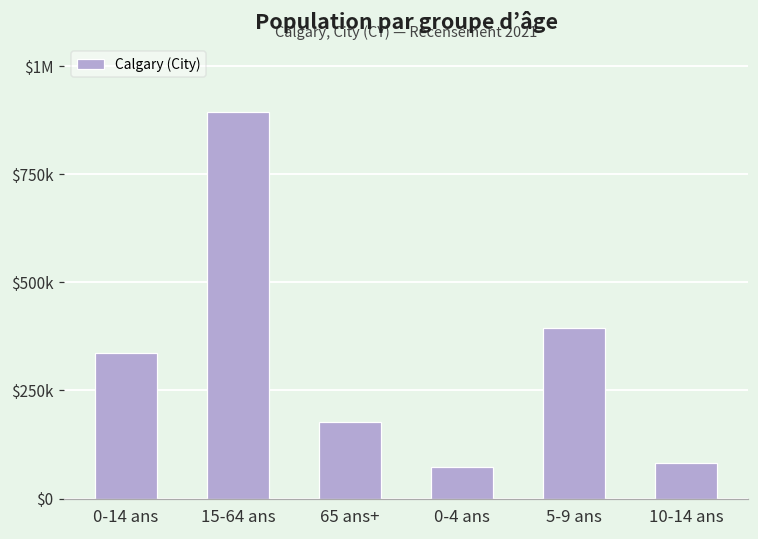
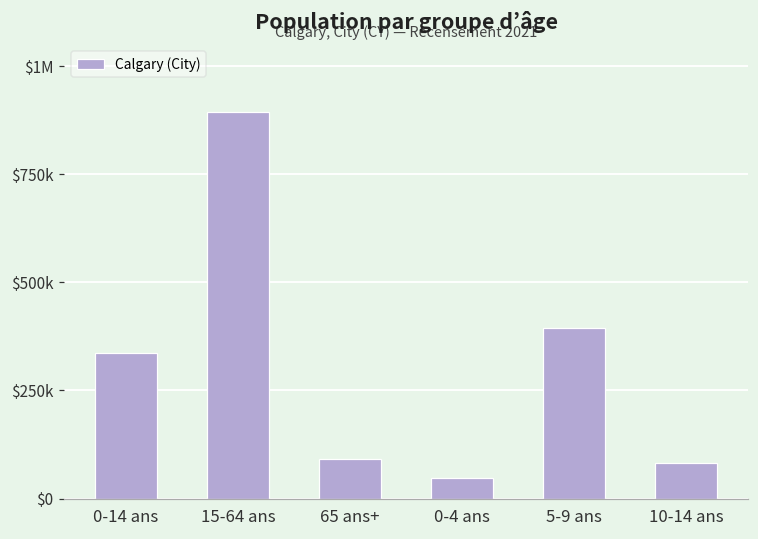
65 ans+: $180000 -> $90000
0-4 ans: $70000 -> $50000
